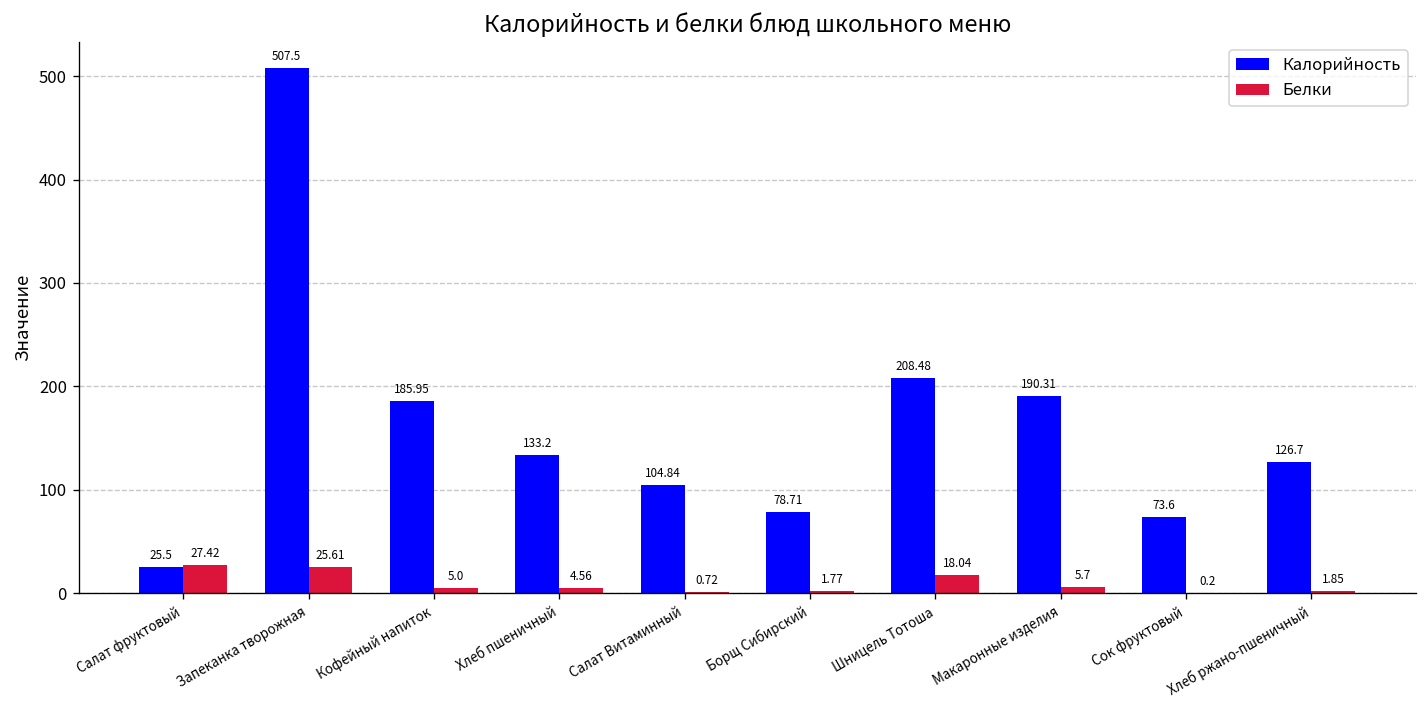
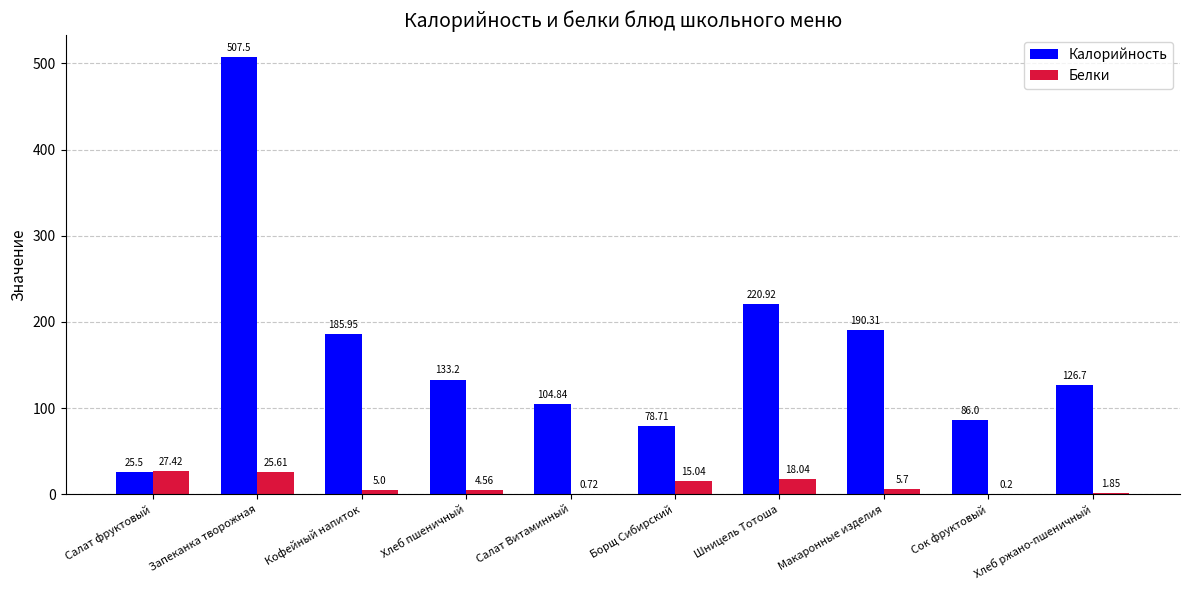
Белки, Борщ Сибирский: 1.77 -> 15.04
Калорийность, Шницель Тотоша: 208.48 -> 220.92
Калорийность, Сок фруктовый: 73.6 -> 86.0
